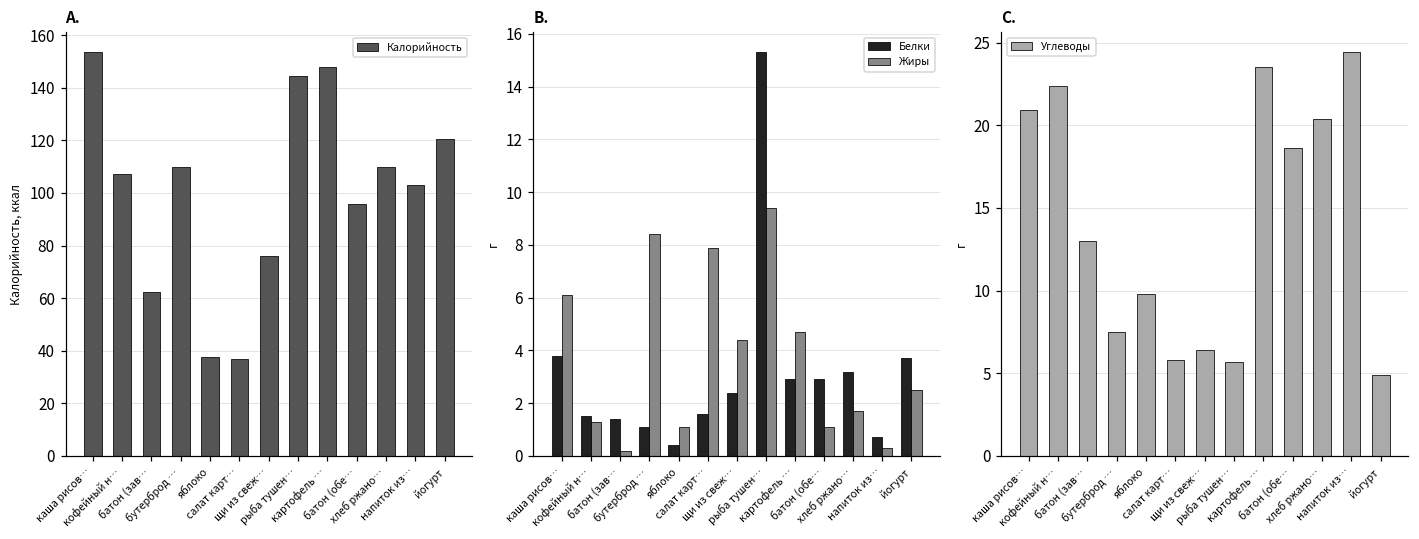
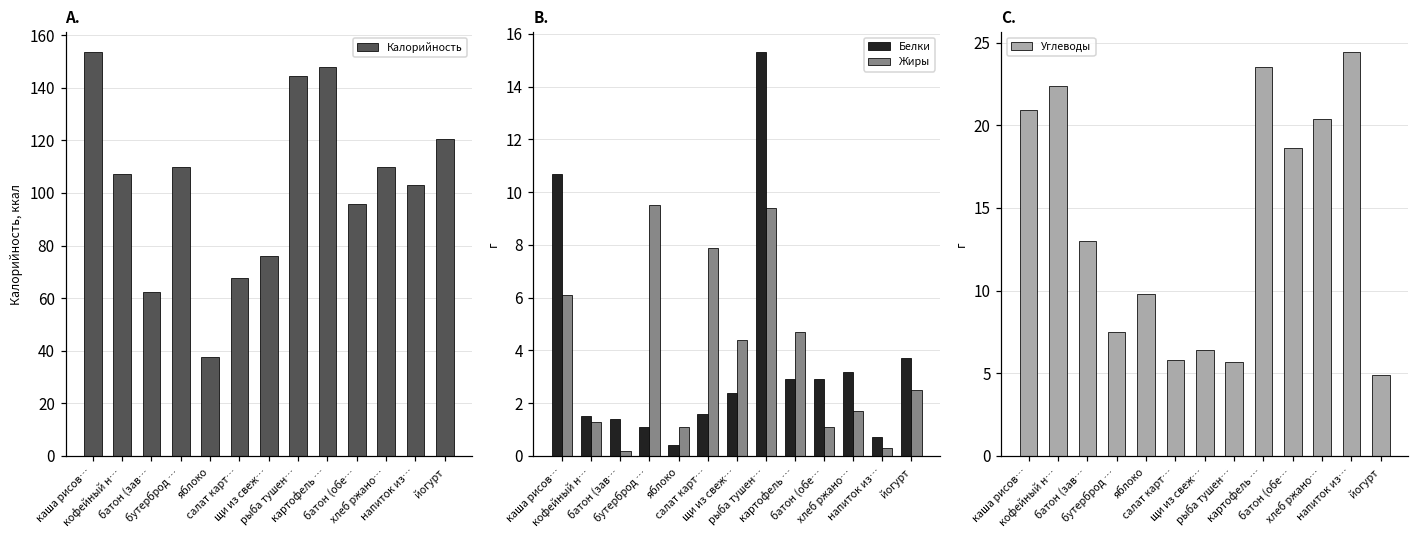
A., салат карт…: 37 -> 68
B., Белки, каша рисов…: 3.8 -> 10.7
B., Жиры, бутерброд …: 8.4 -> 9.5
